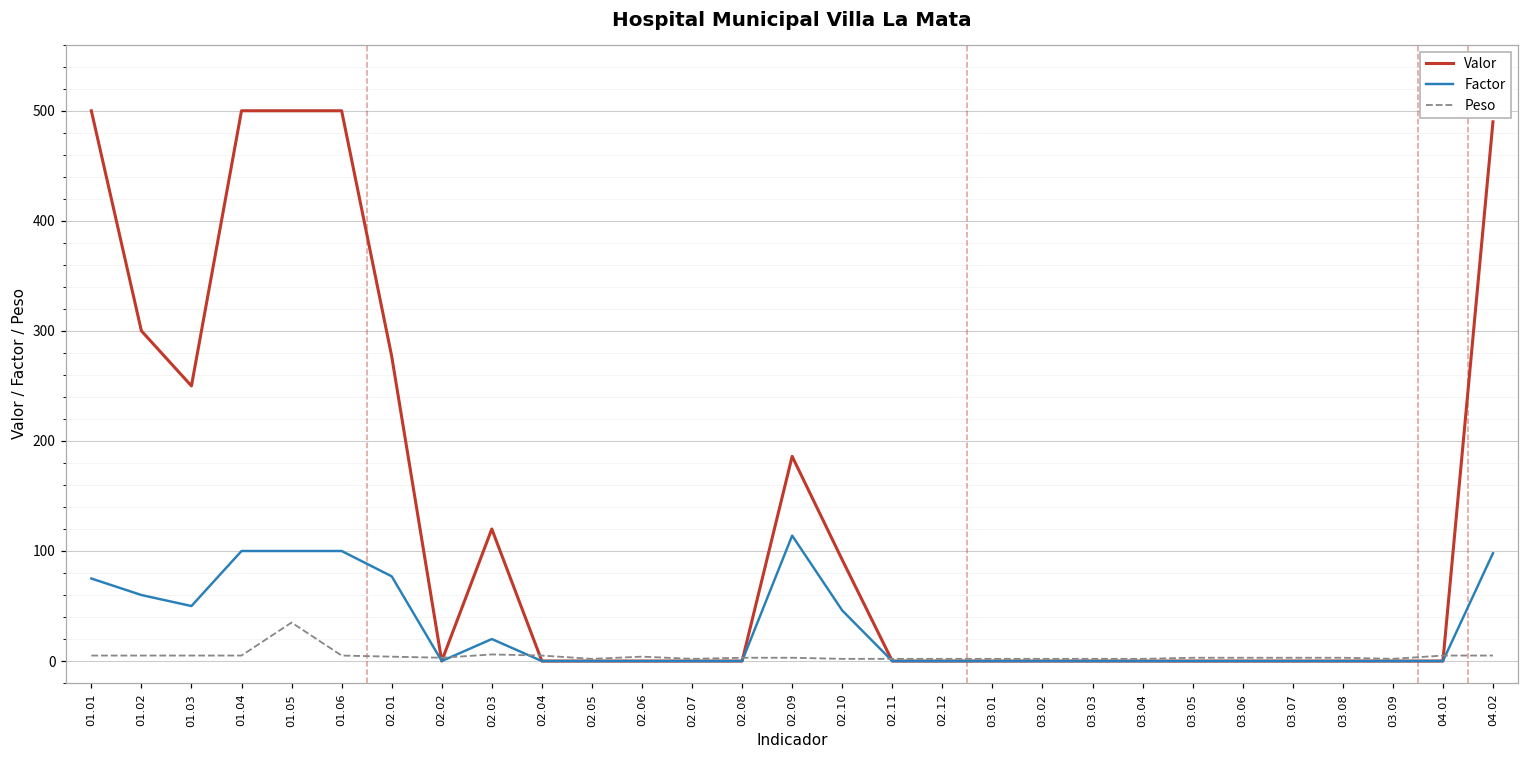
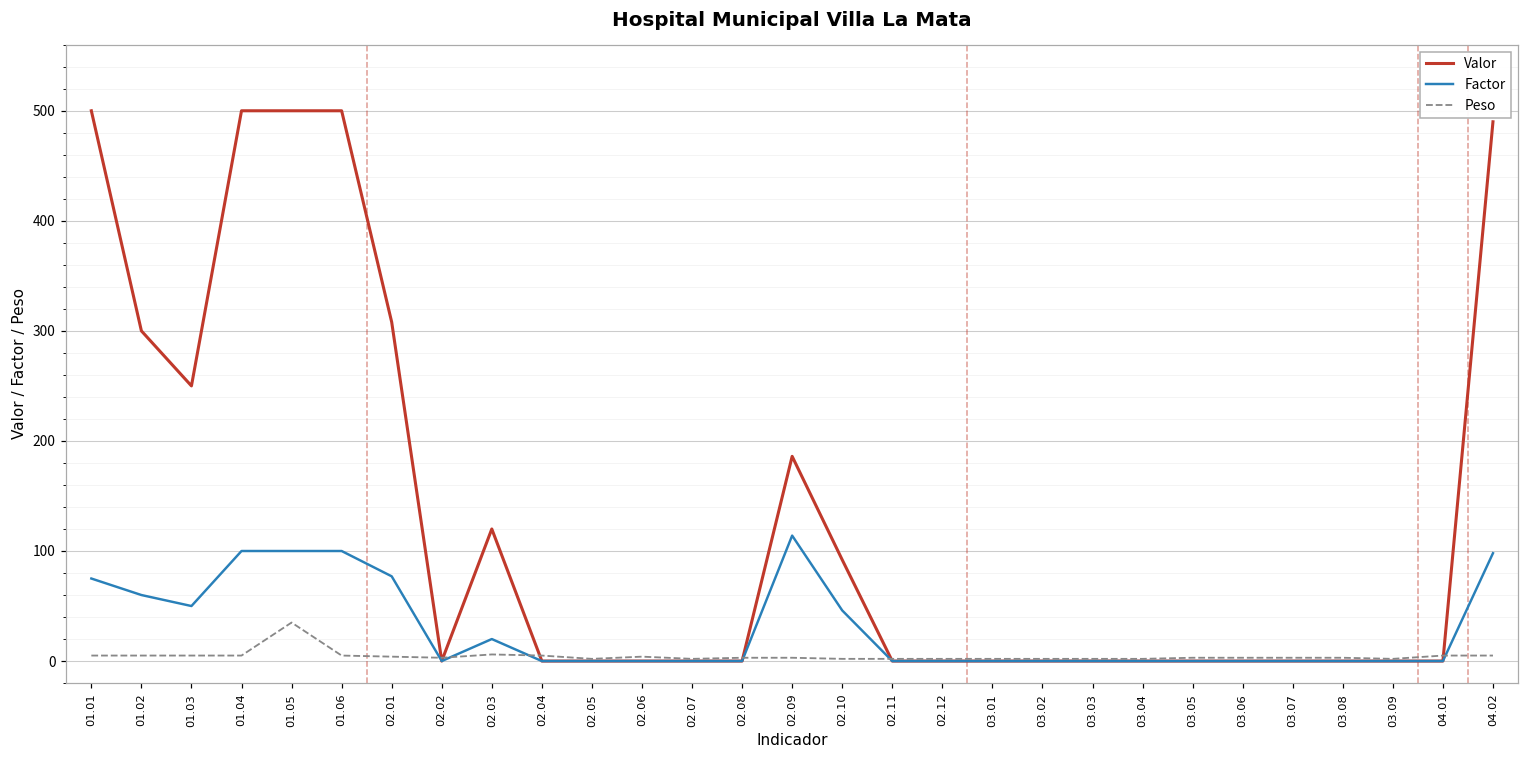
Valor, 02.01: 277 -> 308
